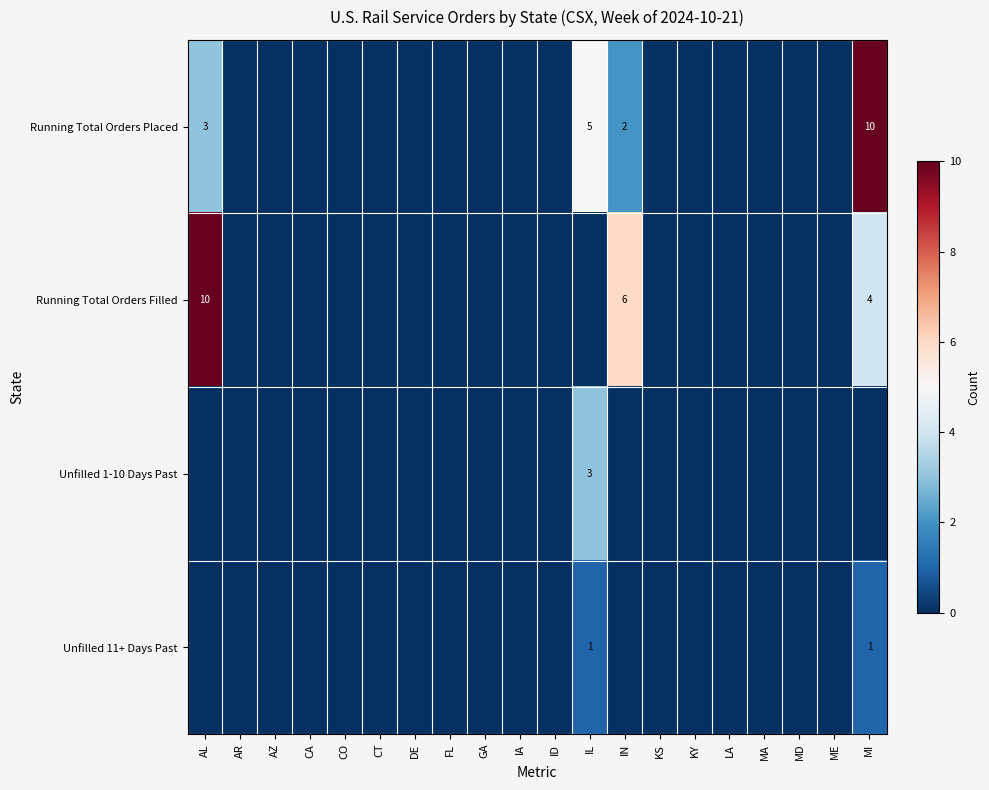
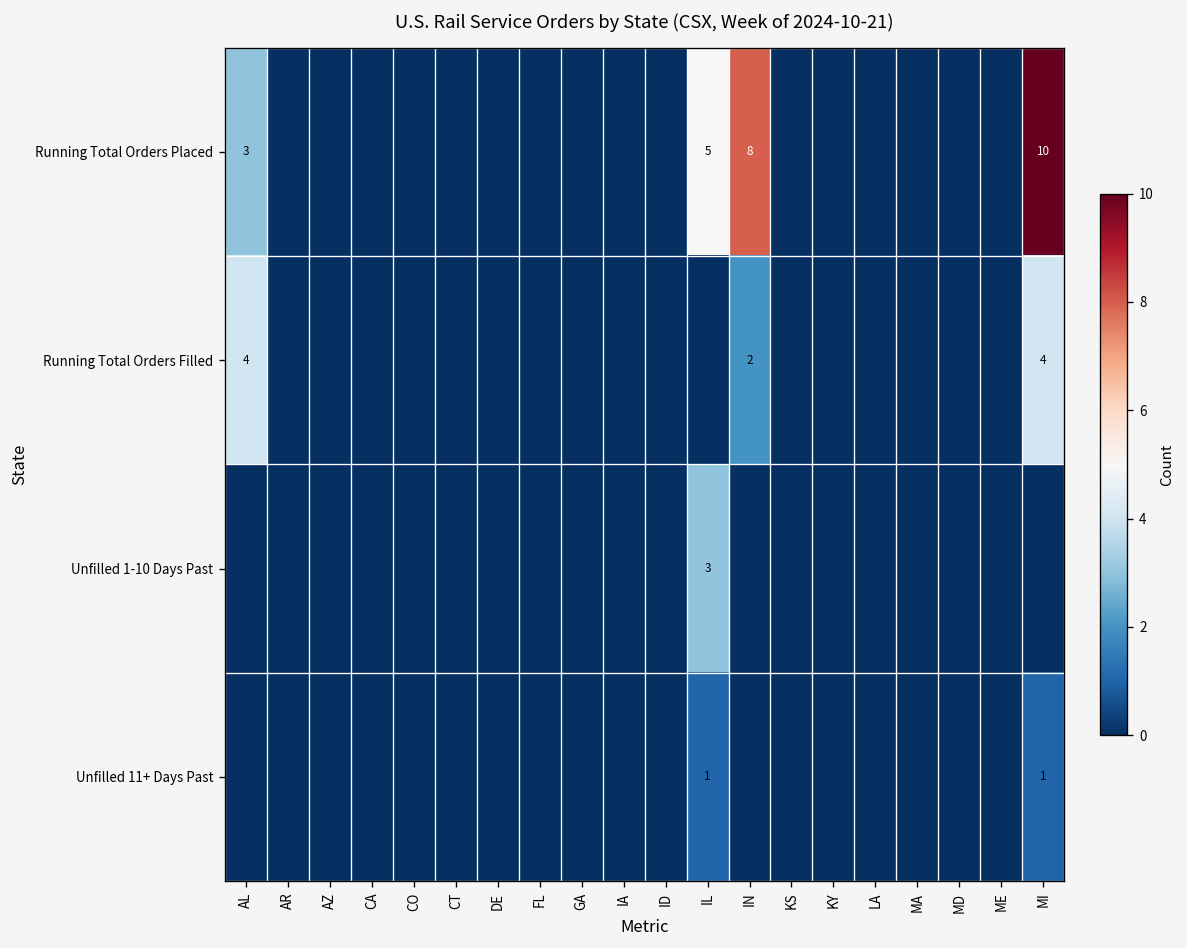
Running Total Orders Placed, IN: 2 -> 8
Running Total Orders Filled, AL: 10 -> 4
Running Total Orders Filled, IN: 6 -> 2
